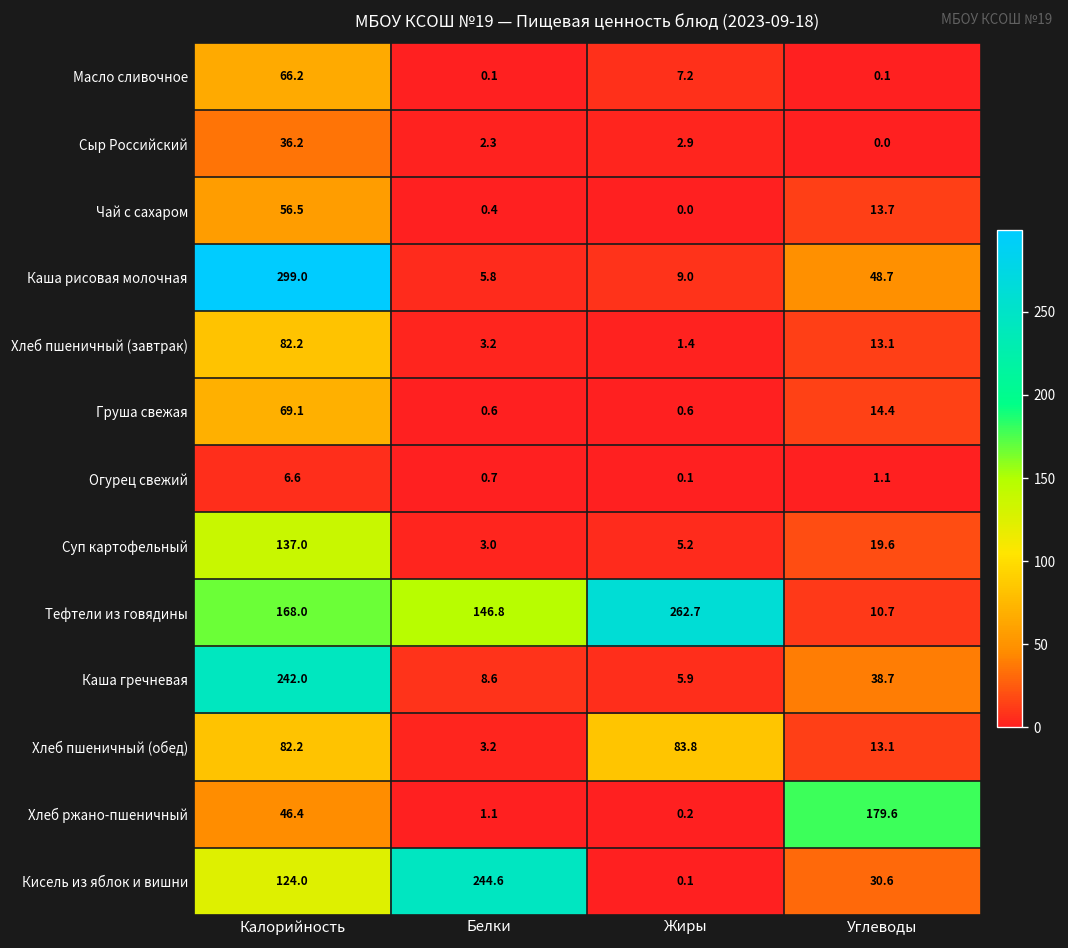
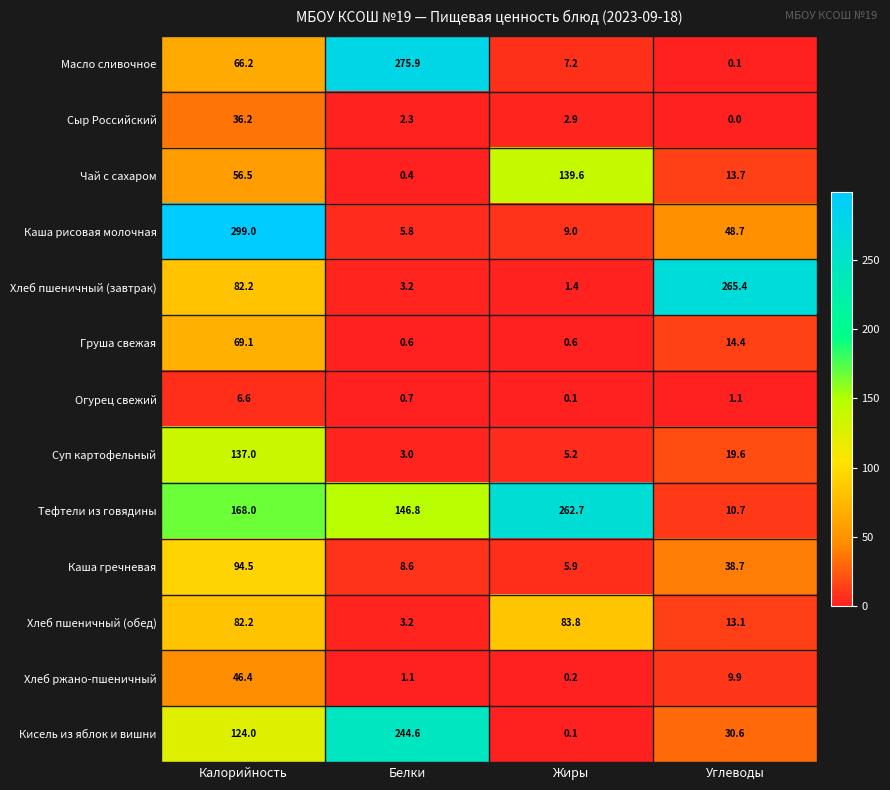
Масло сливочное, Белки: 0.1 -> 275.9
Чай с сахаром, Жиры: 0.0 -> 139.6
Хлеб пшеничный (завтрак), Углеводы: 13.1 -> 265.4
Каша гречневая, Калорийность: 242.0 -> 94.5
Хлеб ржано-пшеничный, Углеводы: 179.6 -> 9.9
